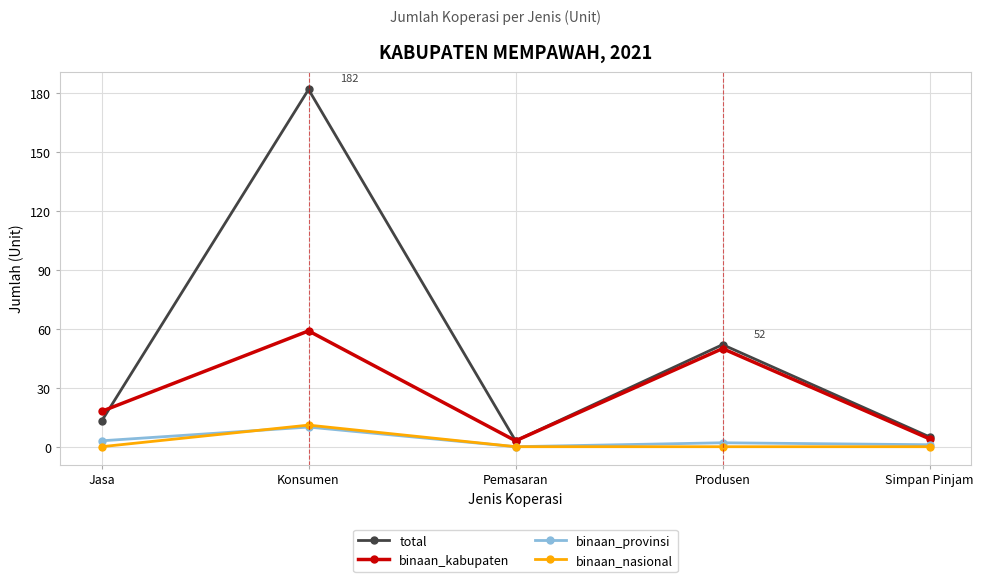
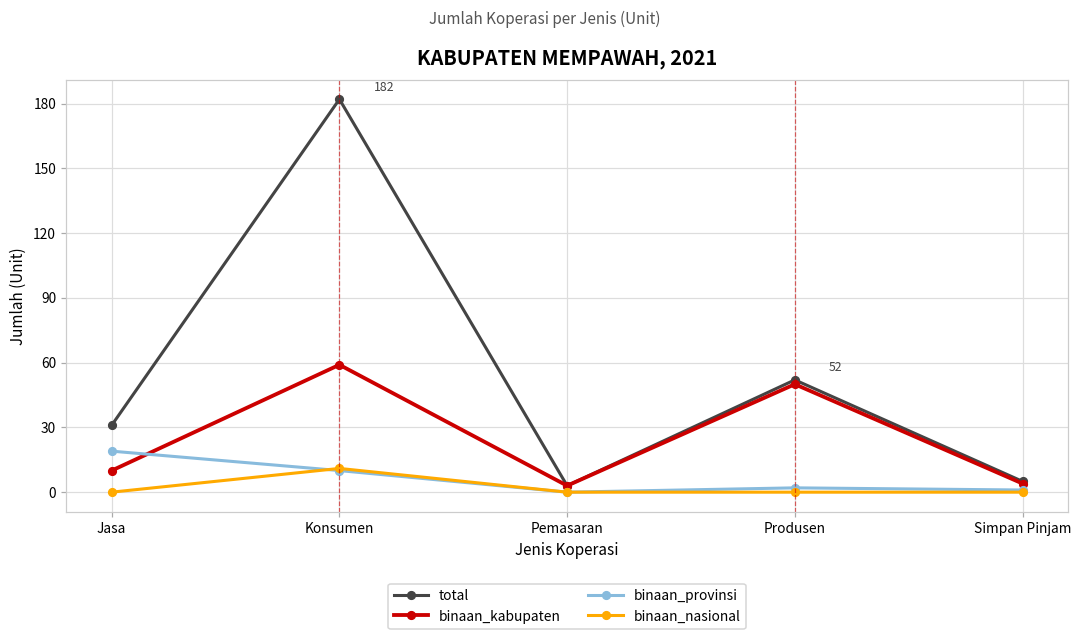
total, Jasa: 13 -> 31
binaan_kabupaten, Jasa: 18 -> 10
binaan_provinsi, Jasa: 3 -> 19
